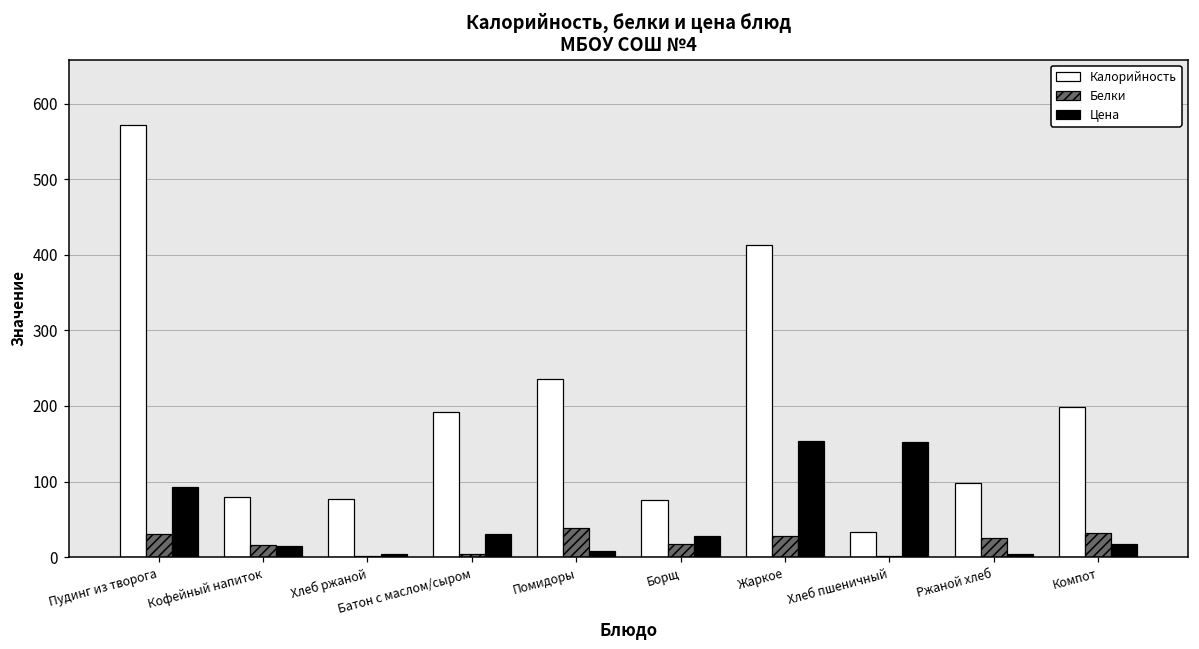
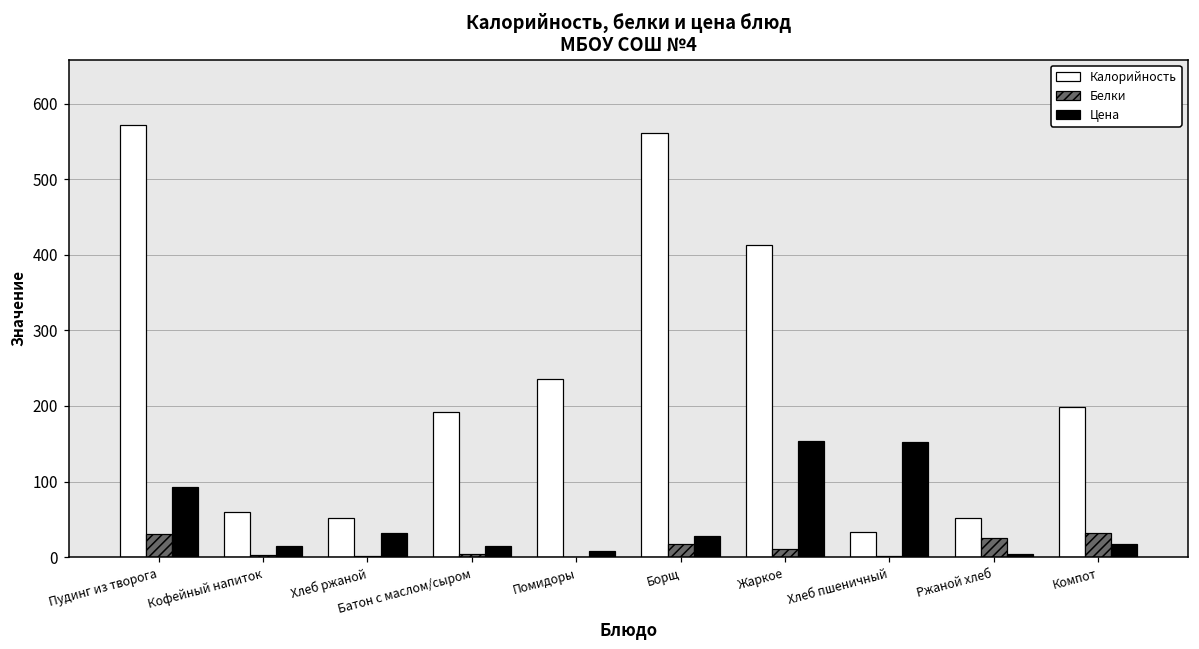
Калорийность, Кофейный напиток: 80 -> 60
Белки, Кофейный напиток: 20 -> 0
Калорийность, Хлеб ржаной: 80 -> 50
Цена, Хлеб ржаной: 0 -> 30
Цена, Батон с маслом/сыром: 30 -> 20
Белки, Помидоры: 40 -> 0
Калорийность, Борщ: 80 -> 560
Белки, Жаркое: 30 -> 10
Калорийность, Ржаной хлеб: 100 -> 50
